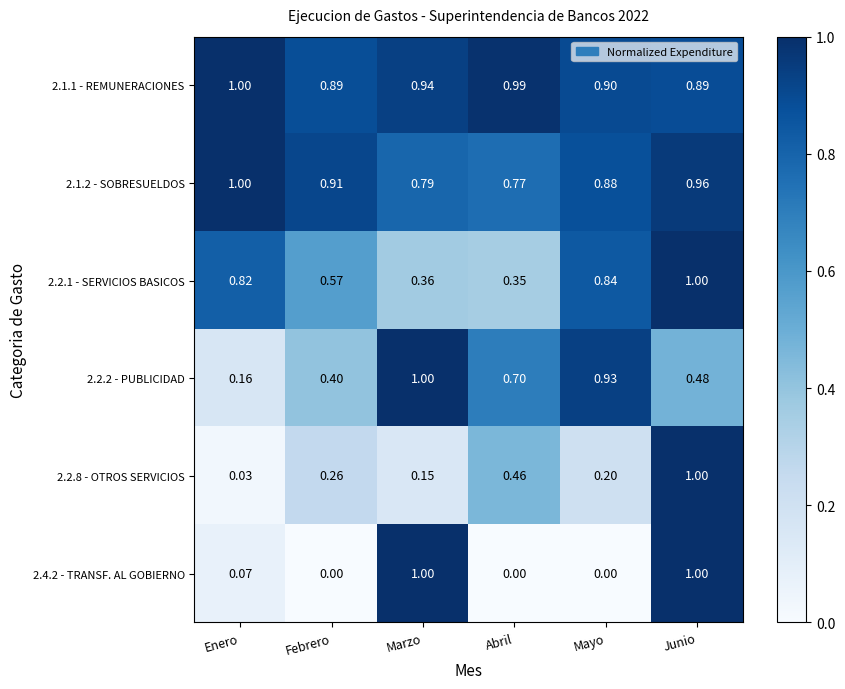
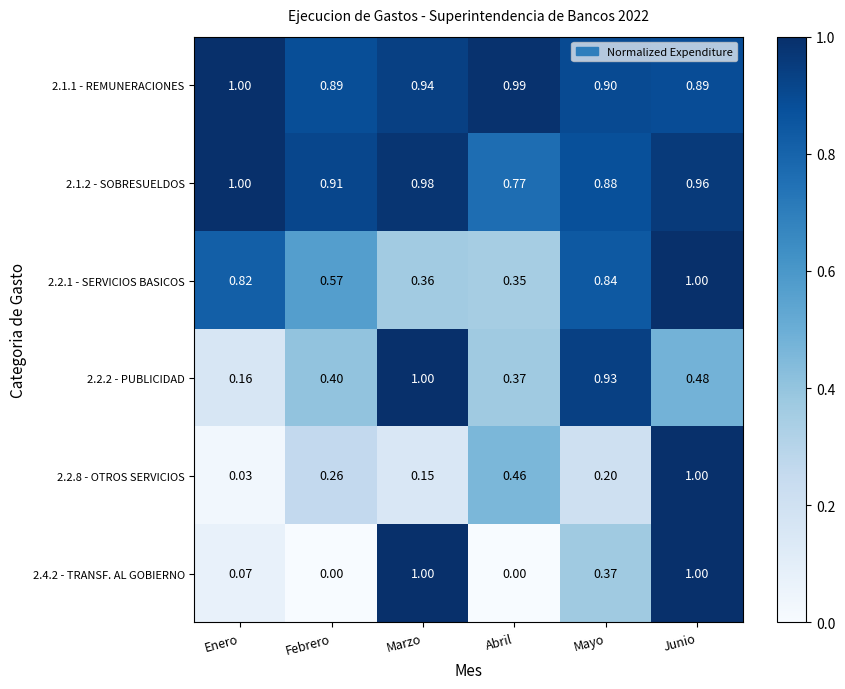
2.1.2 - SOBRESUELDOS, Marzo: 0.79 -> 0.98
2.2.2 - PUBLICIDAD, Abril: 0.70 -> 0.37
2.4.2 - TRANSF. AL GOBIERNO, Mayo: 0.00 -> 0.37
